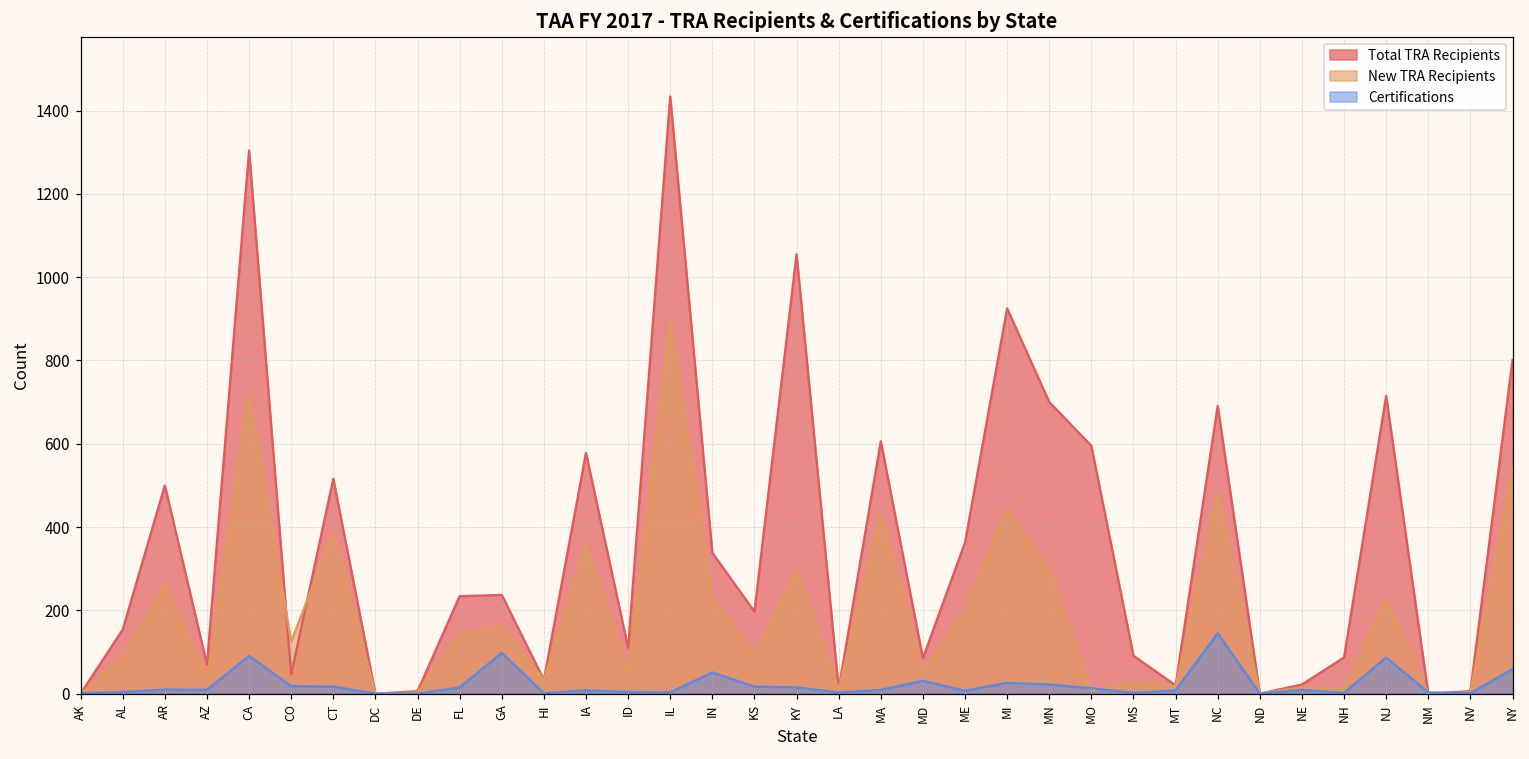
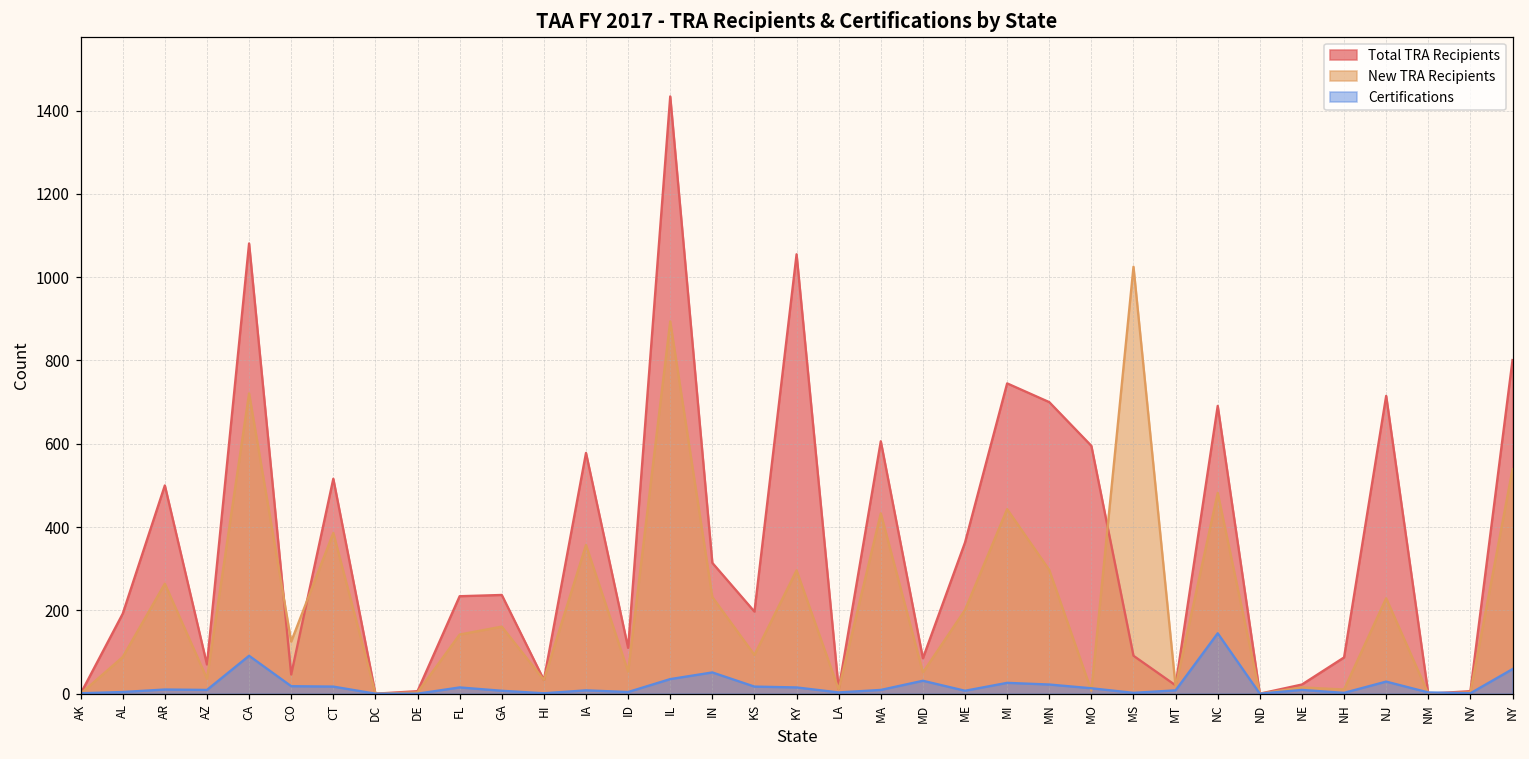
Total TRA Recipients, AL: 150 -> 190
Total TRA Recipients, CA: 1300 -> 1080
Certifications, GA: 100 -> 10
Certifications, IL: 0 -> 40
Total TRA Recipients, IN: 340 -> 310
Total TRA Recipients, MI: 930 -> 750
New TRA Recipients, MS: 30 -> 1030
Certifications, NJ: 90 -> 30
